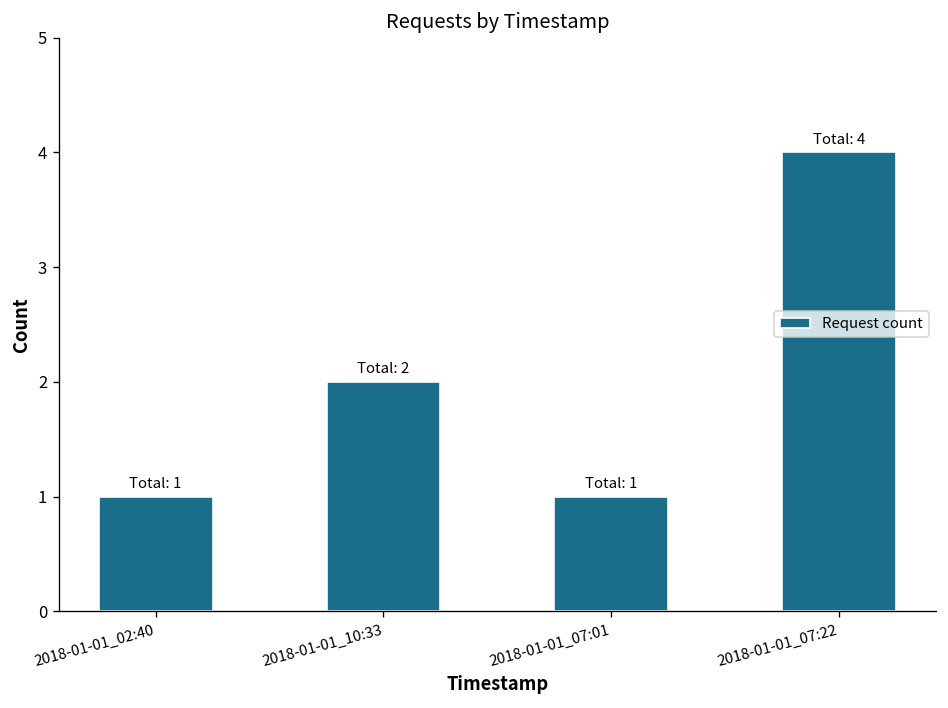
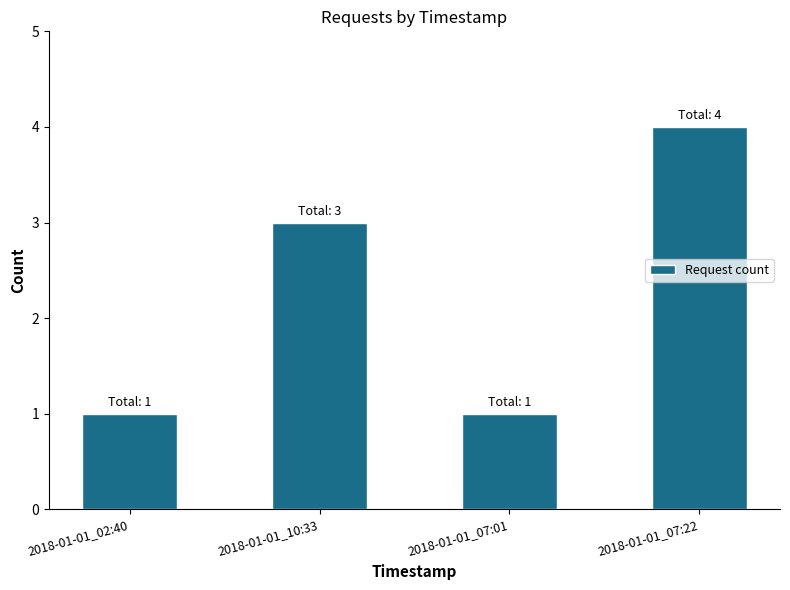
2018-01-01_10:33: 2 -> 3
